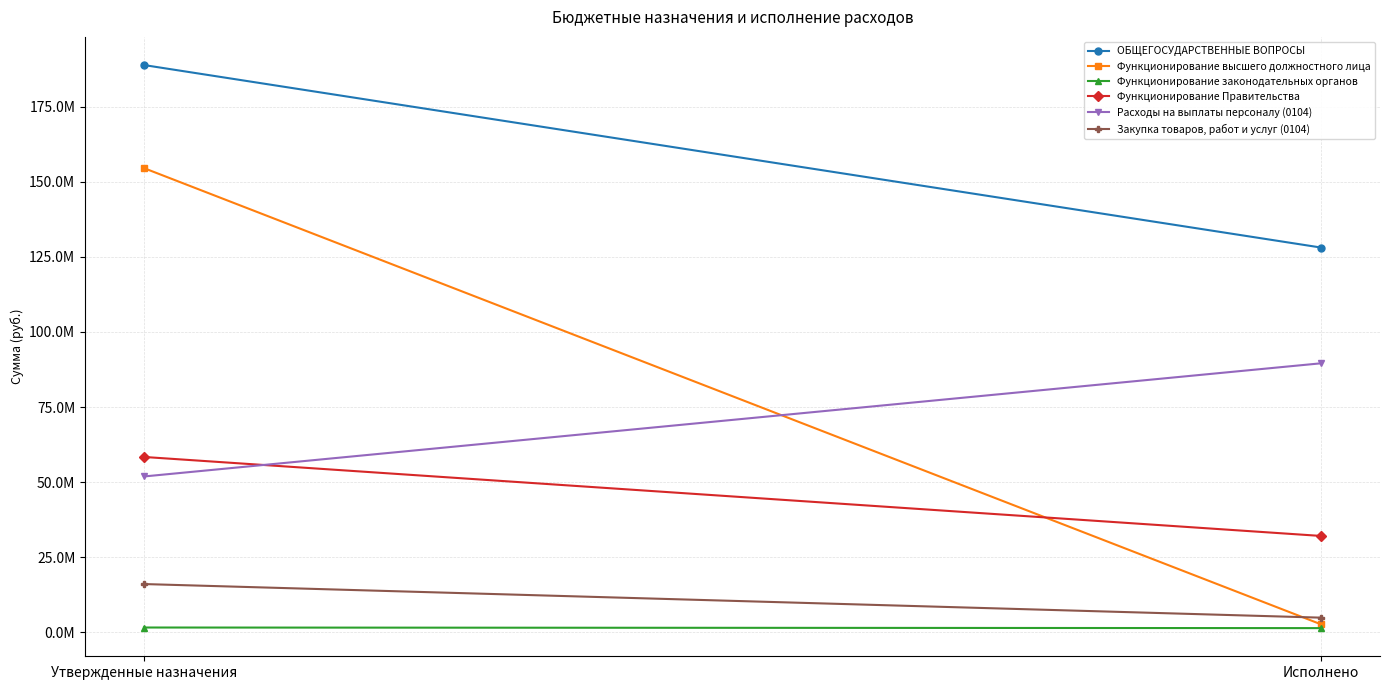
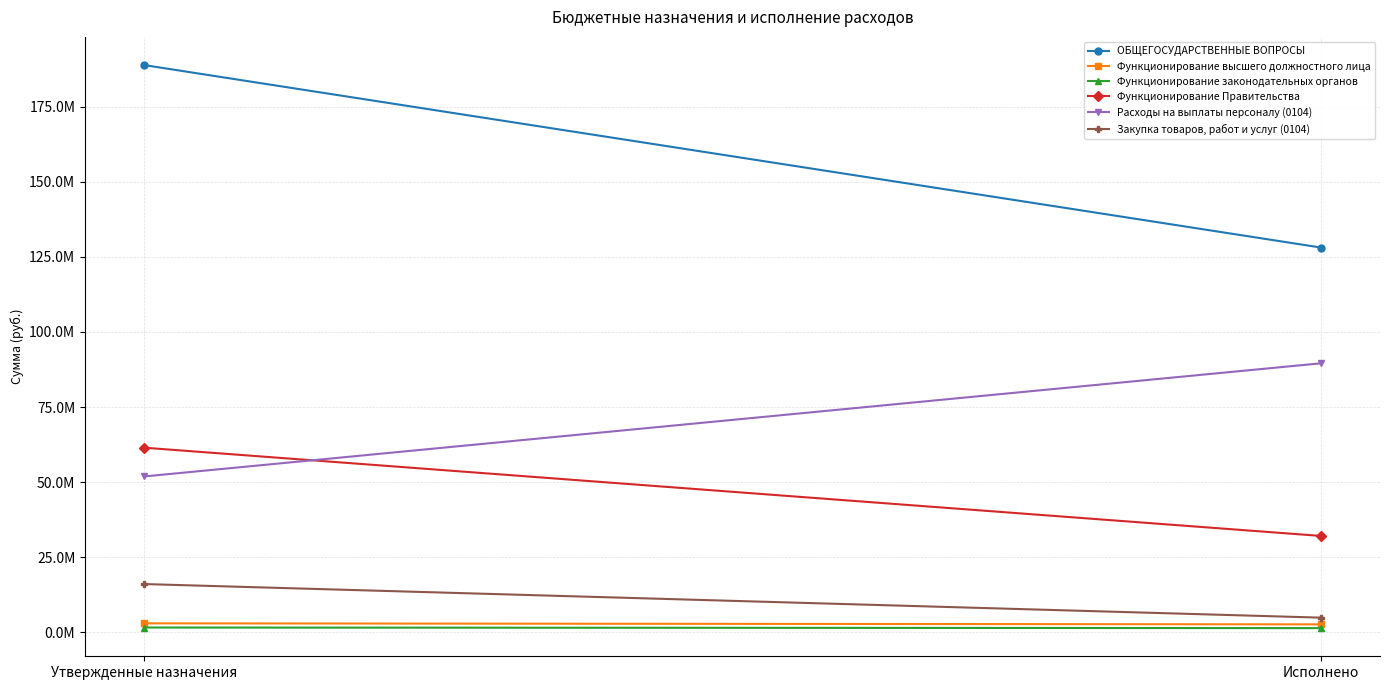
Функционирование высшего должностного лица, Утвержденные назначения: 155000000 -> 3000000
Функционирование Правительства, Утвержденные назначения: 58000000 -> 61000000
